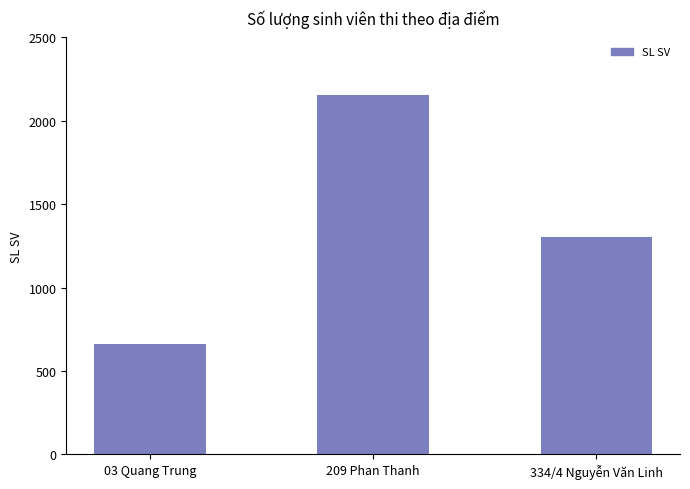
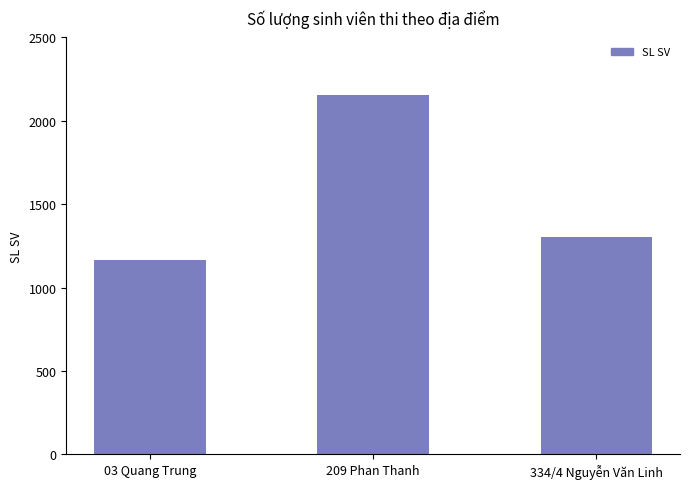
03 Quang Trung: 660 -> 1170
